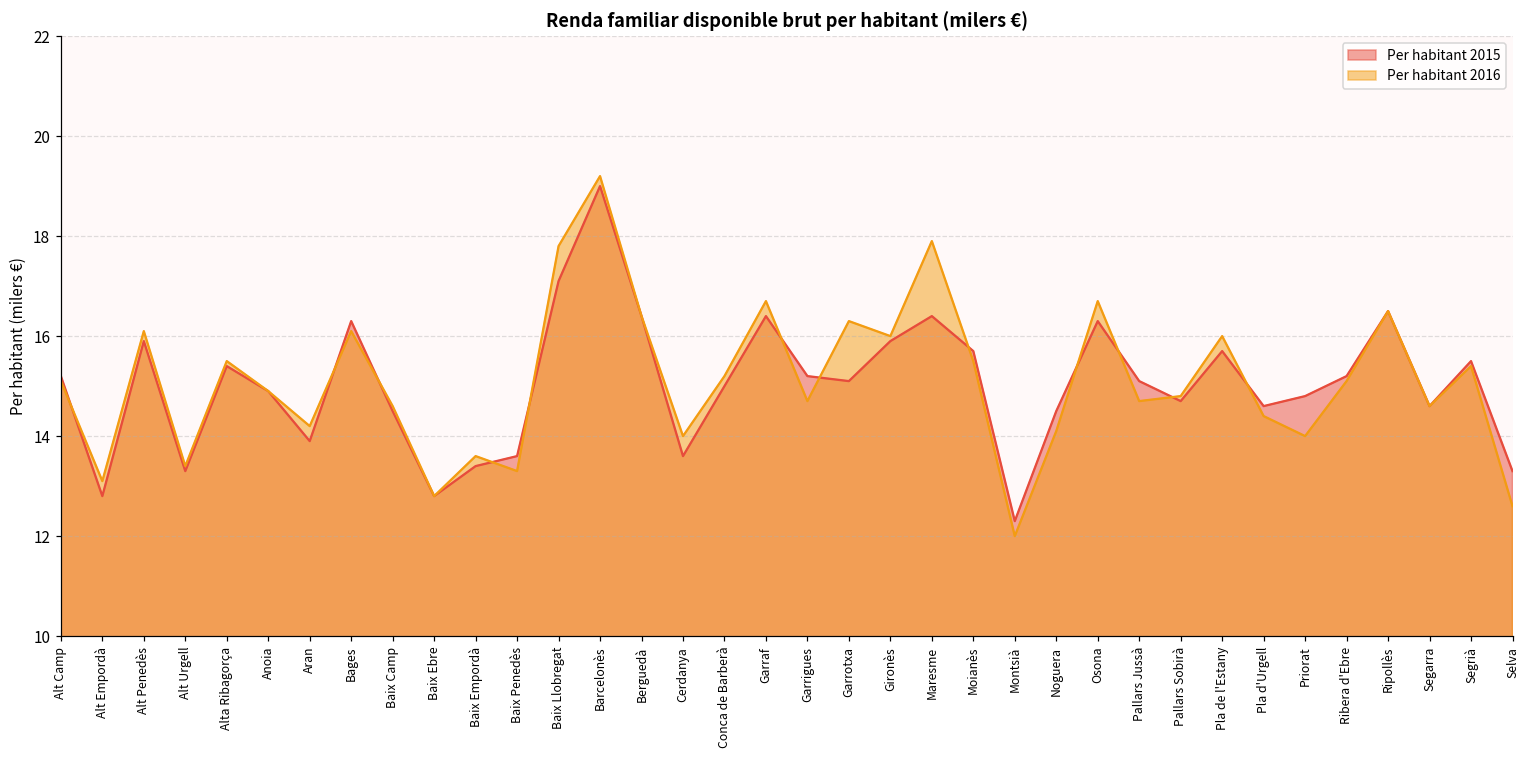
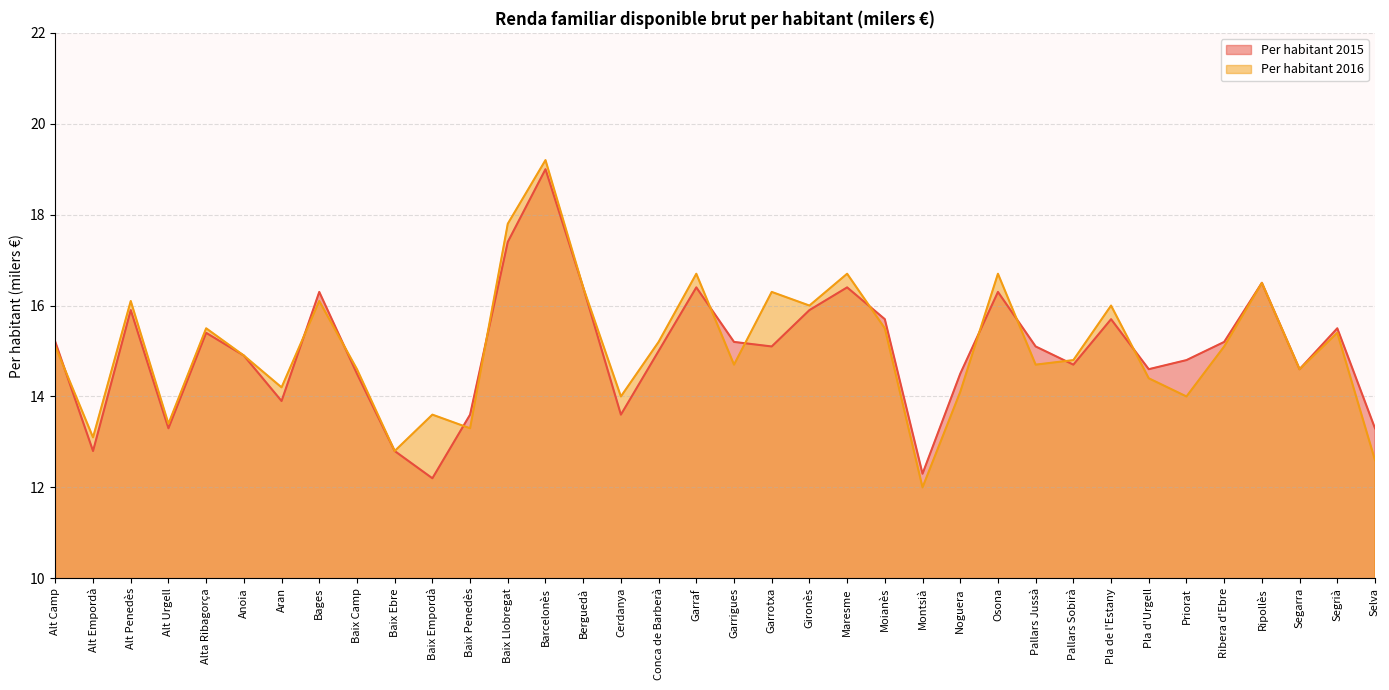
Per habitant 2015, Baix Empordà: 13.4 -> 12.2
Per habitant 2015, Baix Llobregat: 17.1 -> 17.4
Per habitant 2016, Maresme: 17.9 -> 16.7
